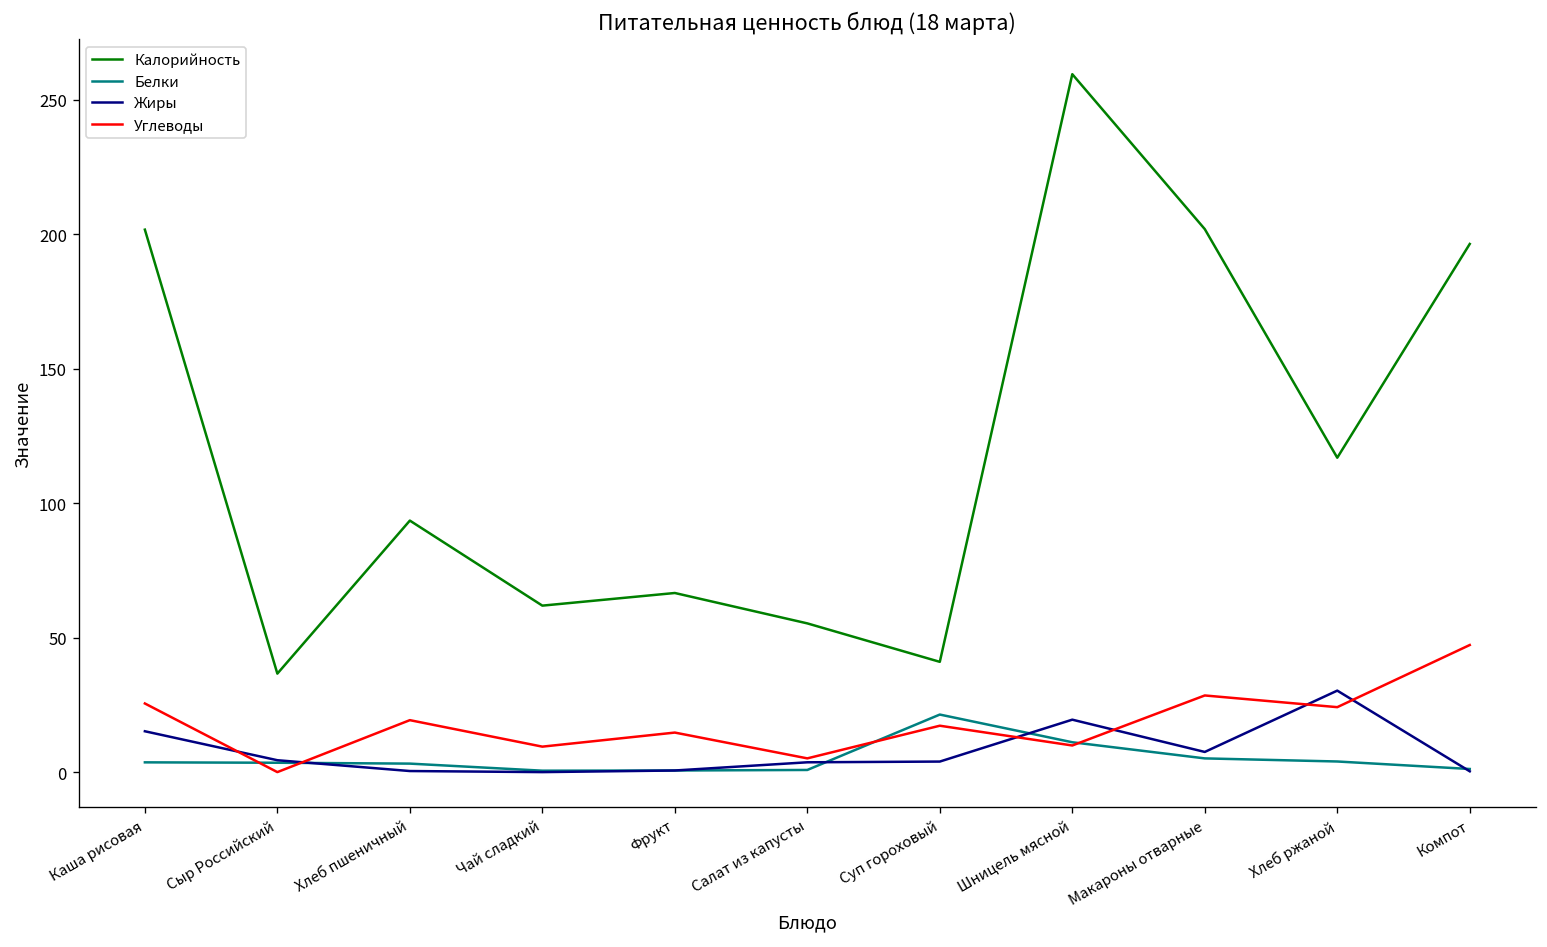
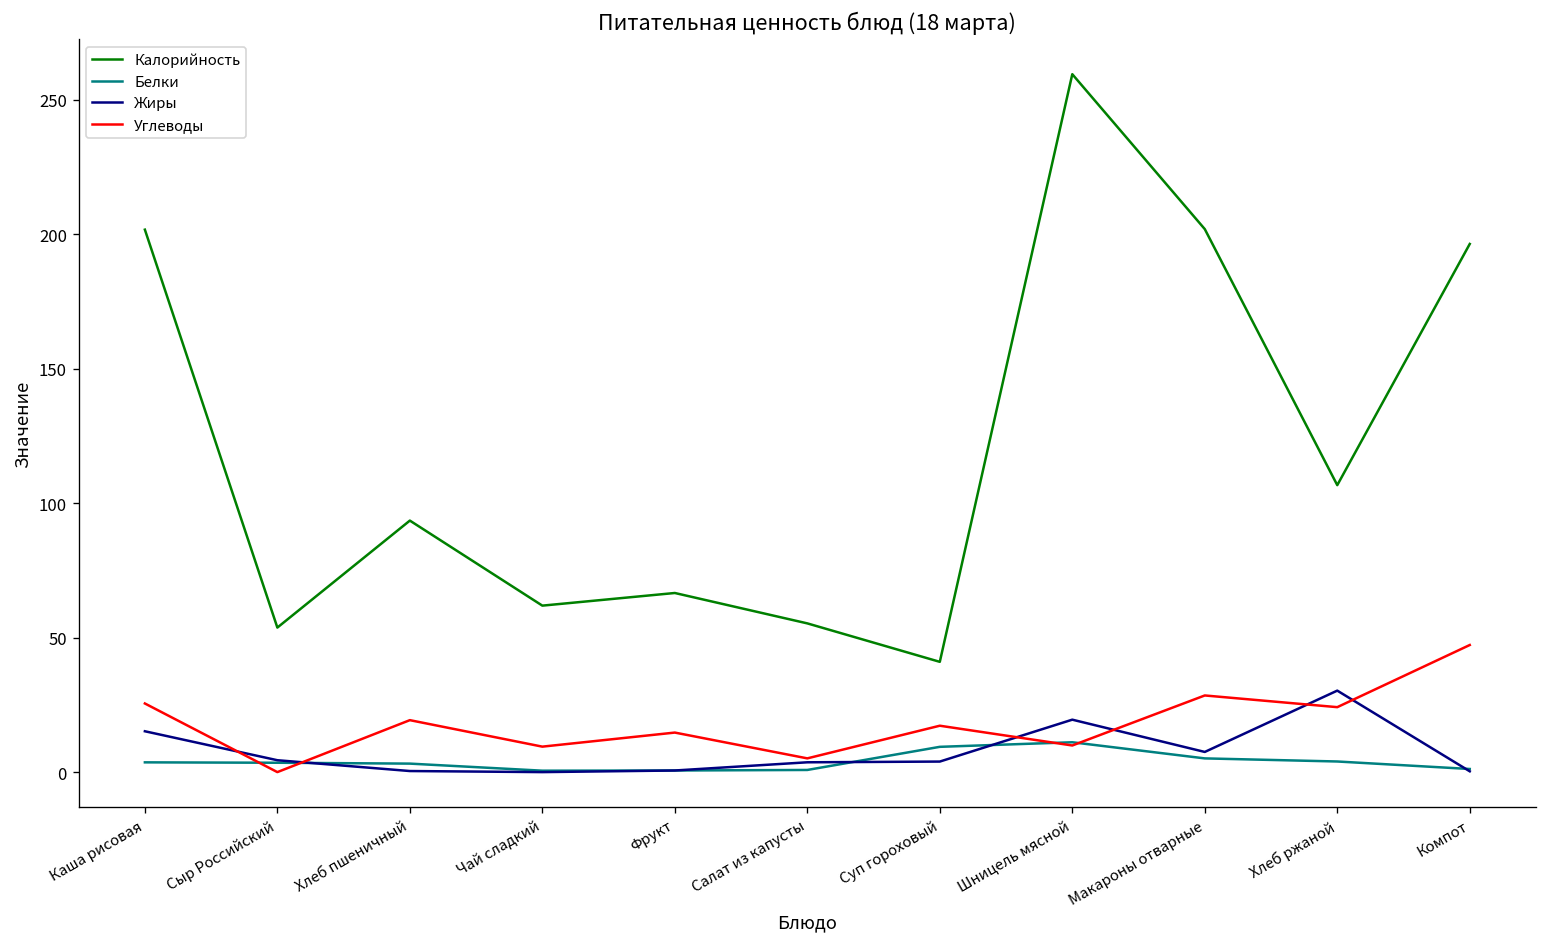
Калорийность, Сыр Российский: 37 -> 54
Белки, Суп гороховый: 21 -> 9
Калорийность, Хлеб ржаной: 117 -> 107
